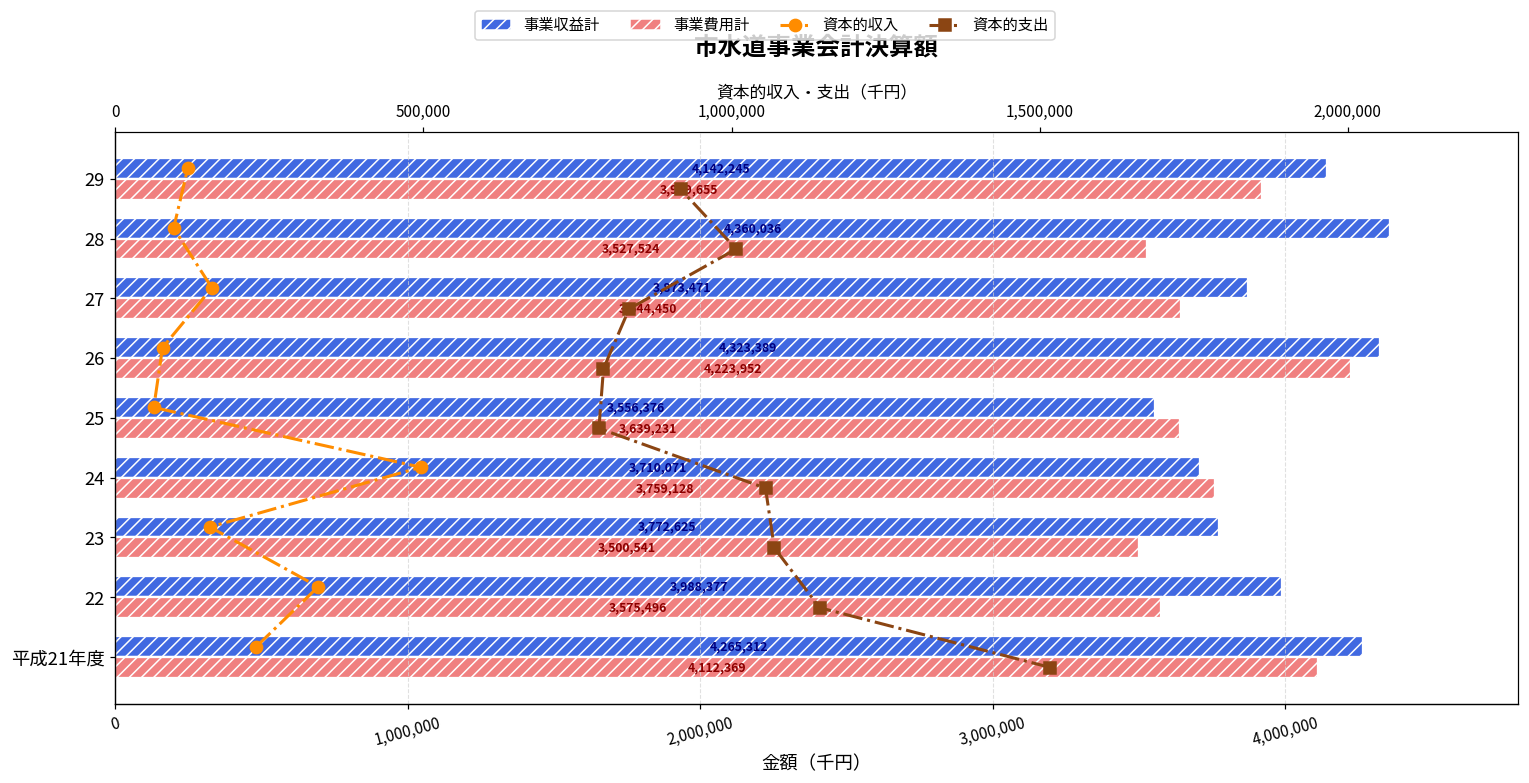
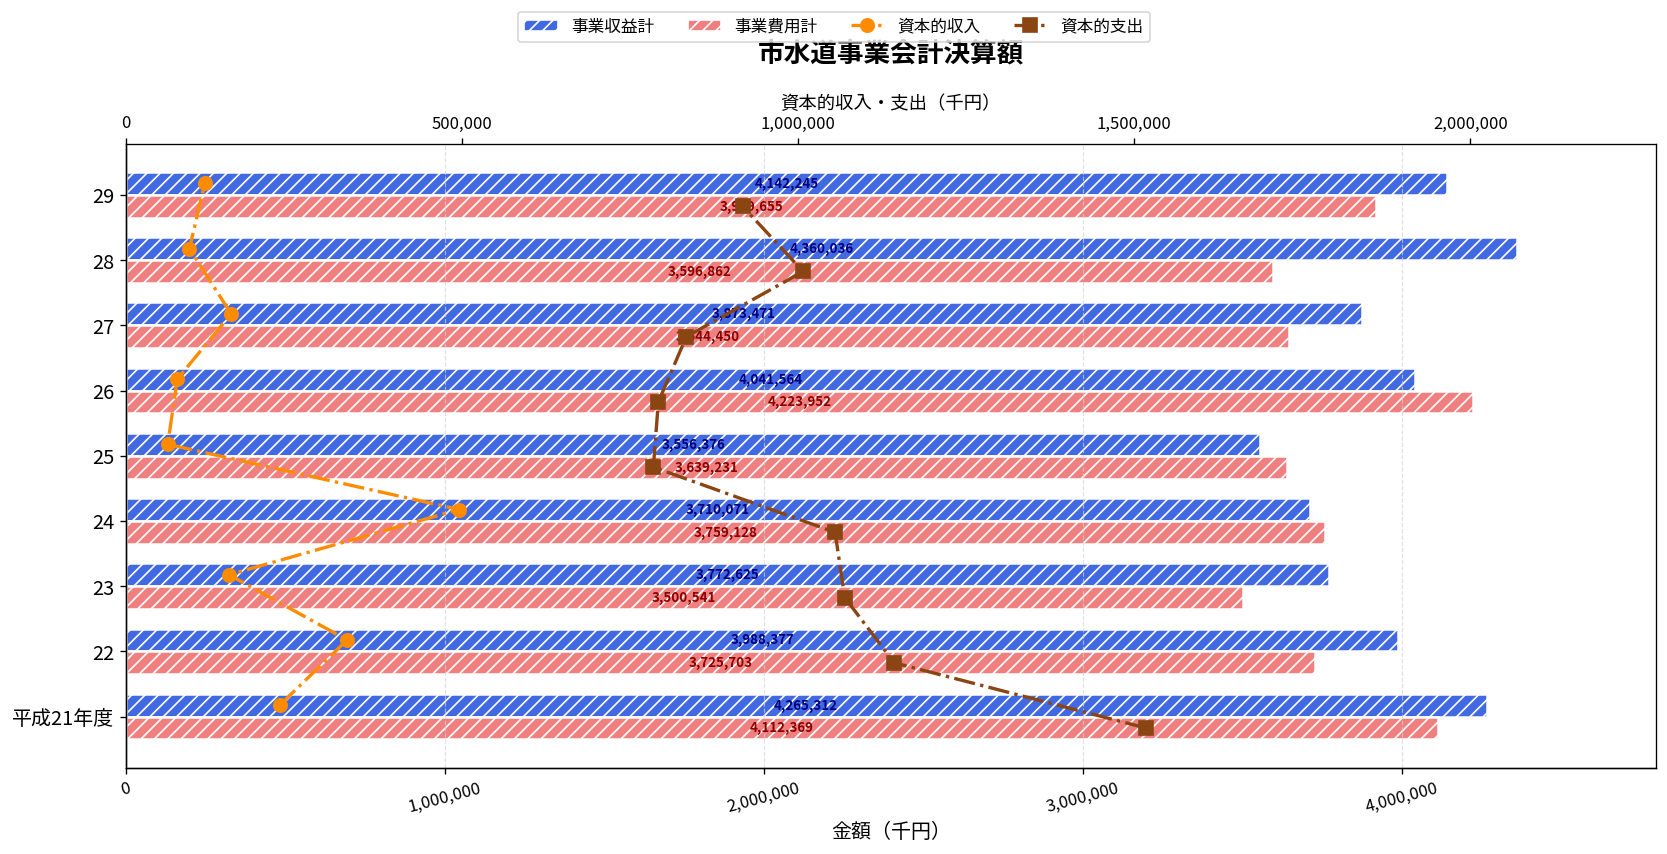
事業費用計, 28: 3,527,524 -> 3,596,862
事業収益計, 26: 4,323,389 -> 4,041,564
事業費用計, 22: 3,575,496 -> 3,725,703
